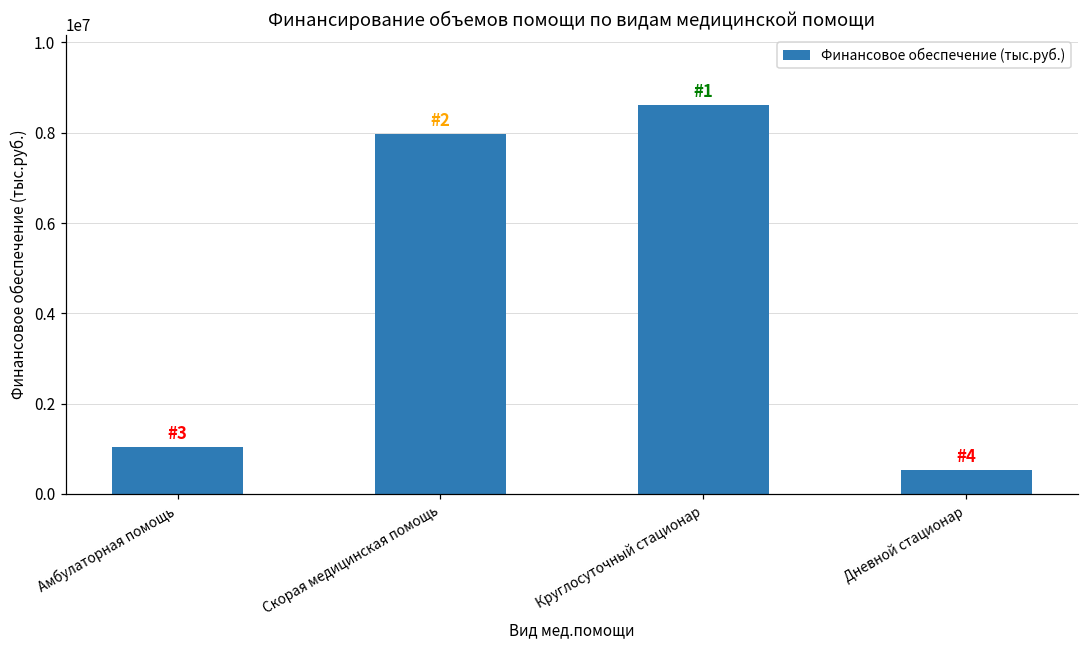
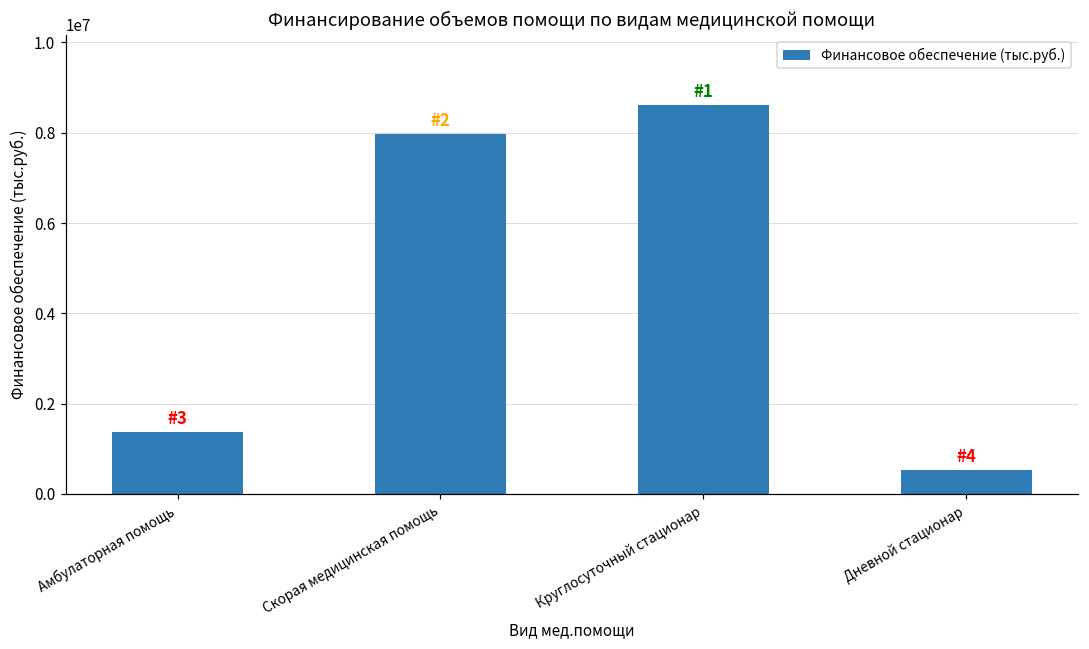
Амбулаторная помощь: 1000000 -> 1400000
